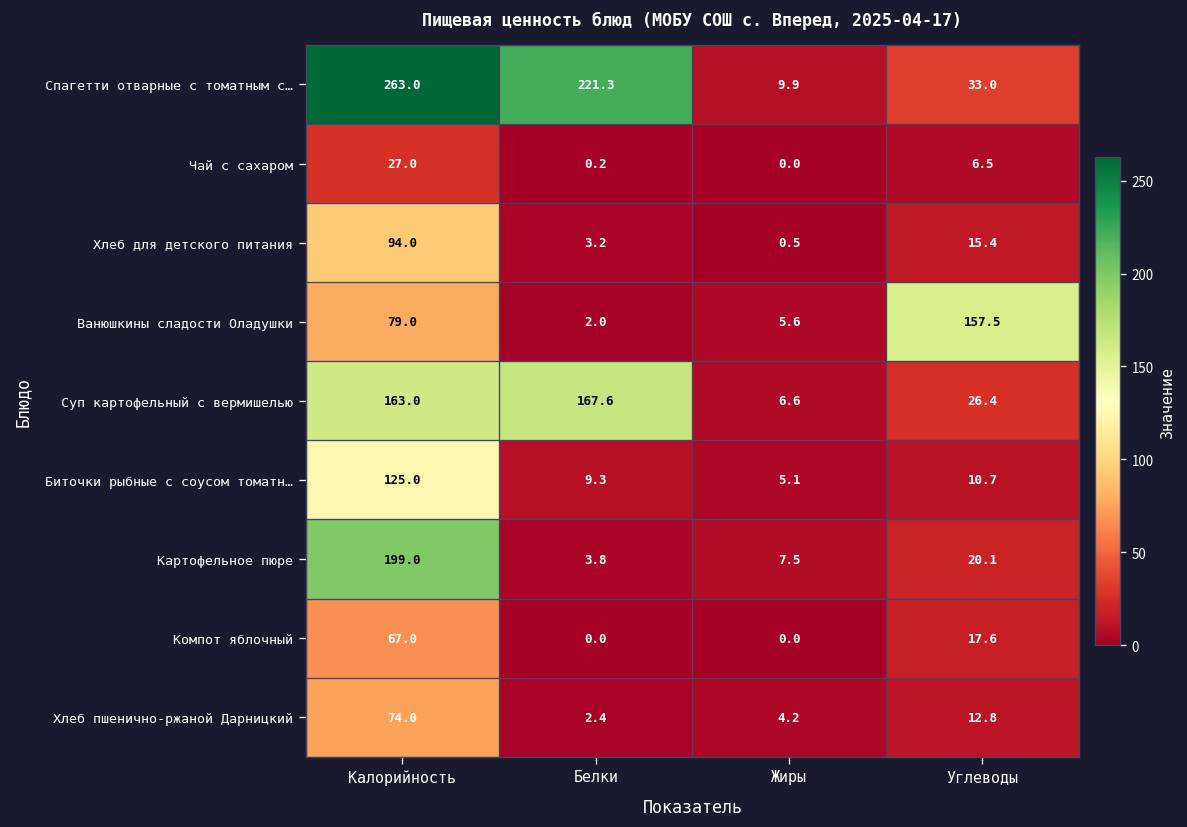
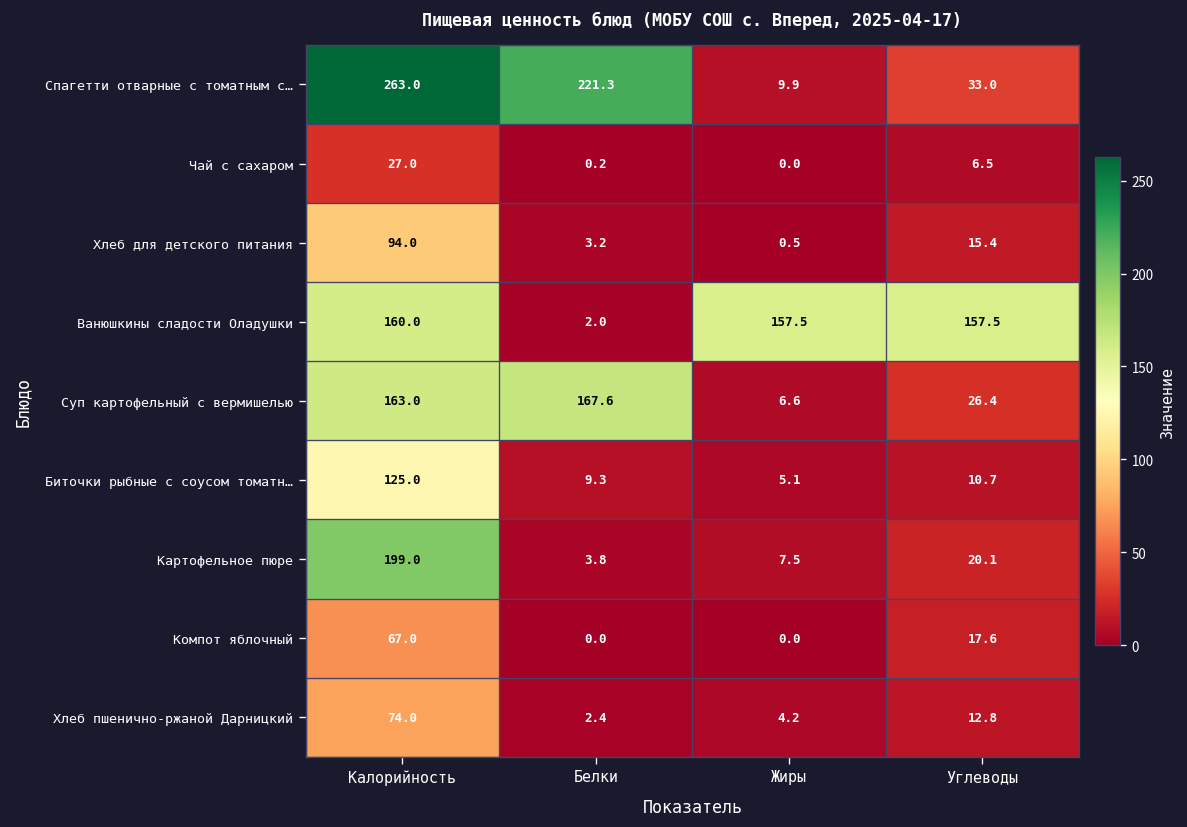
Ванюшкины сладости Оладушки, Калорийность: 79.0 -> 160.0
Ванюшкины сладости Оладушки, Жиры: 5.6 -> 157.5
